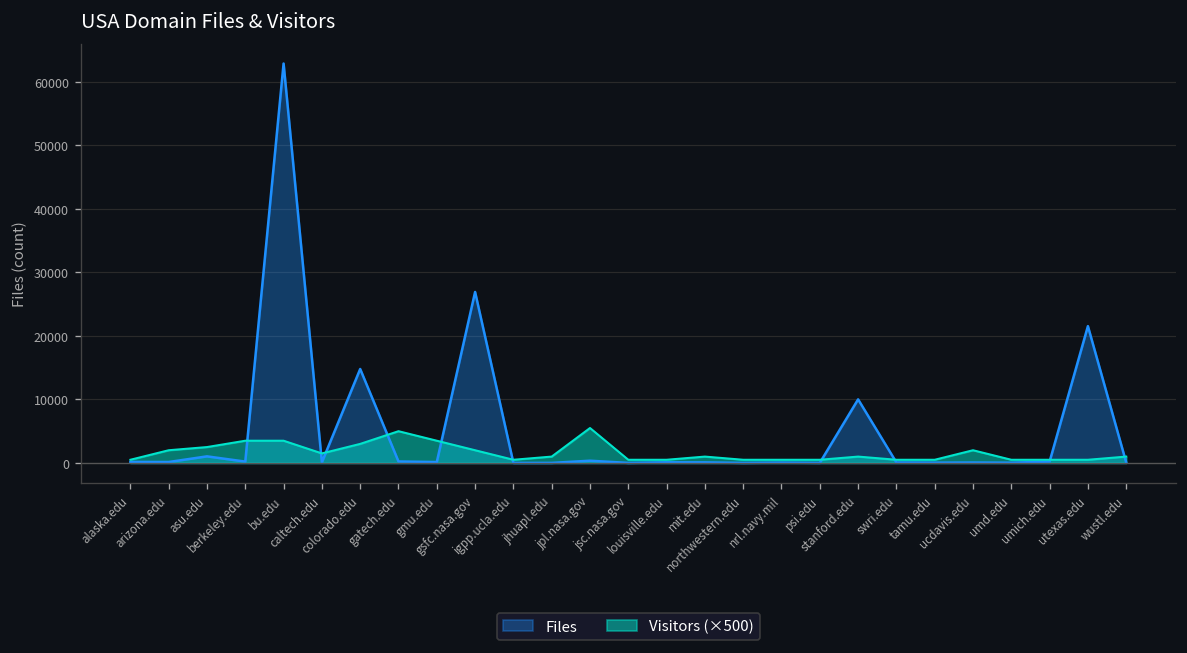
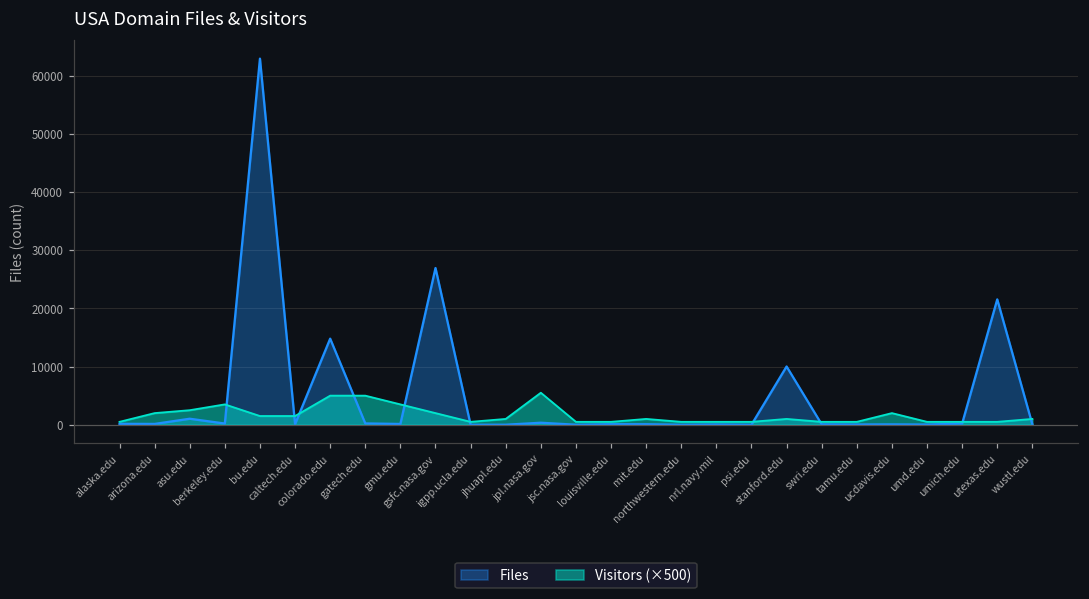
Visitors (×500), bu.edu: 4000 -> 2000
Visitors (×500), colorado.edu: 3000 -> 5000
